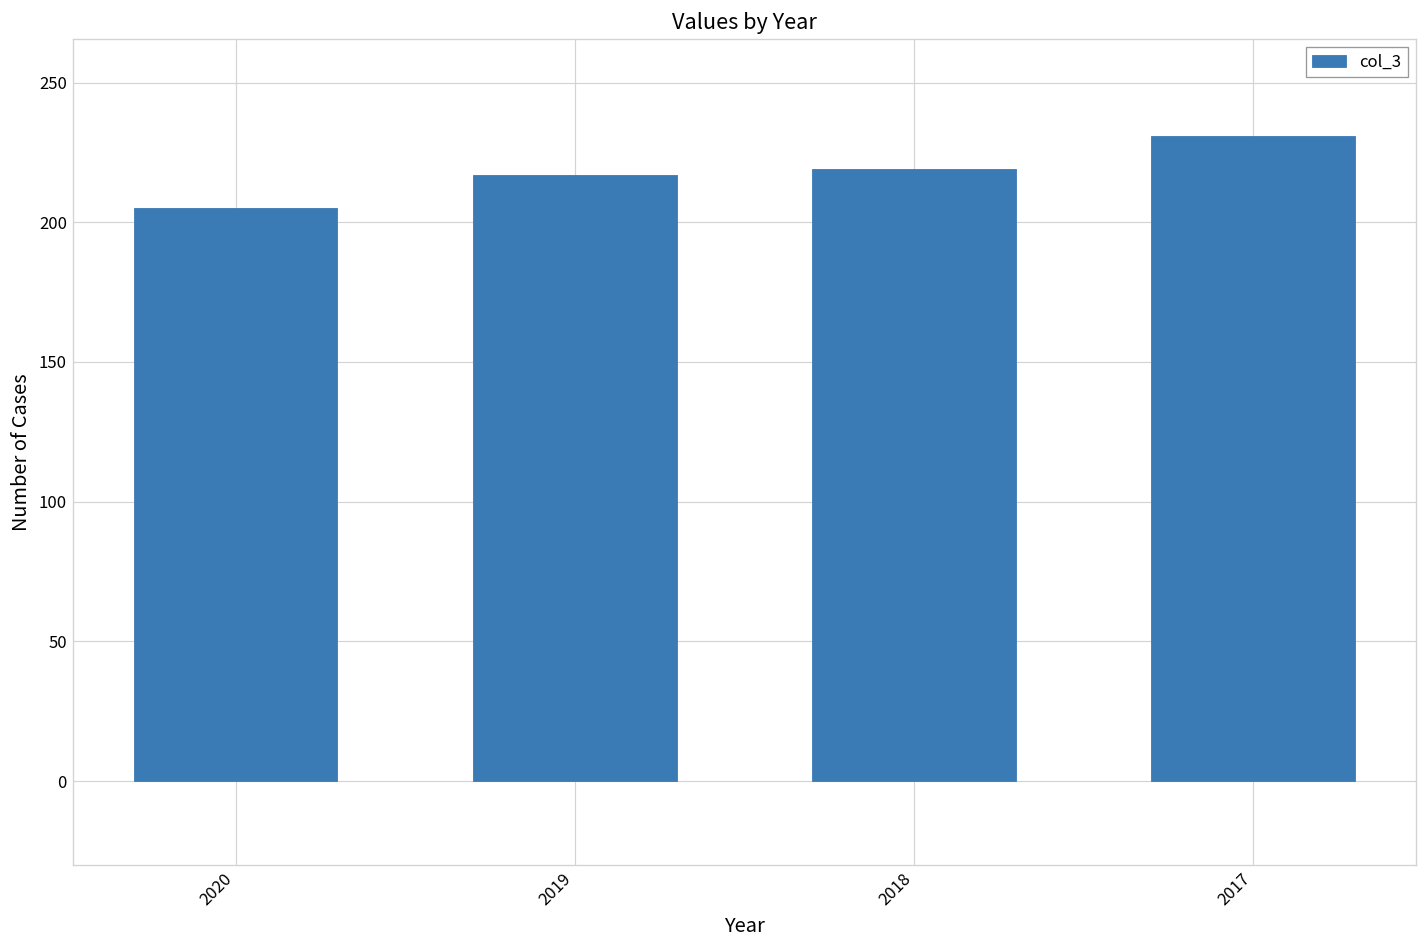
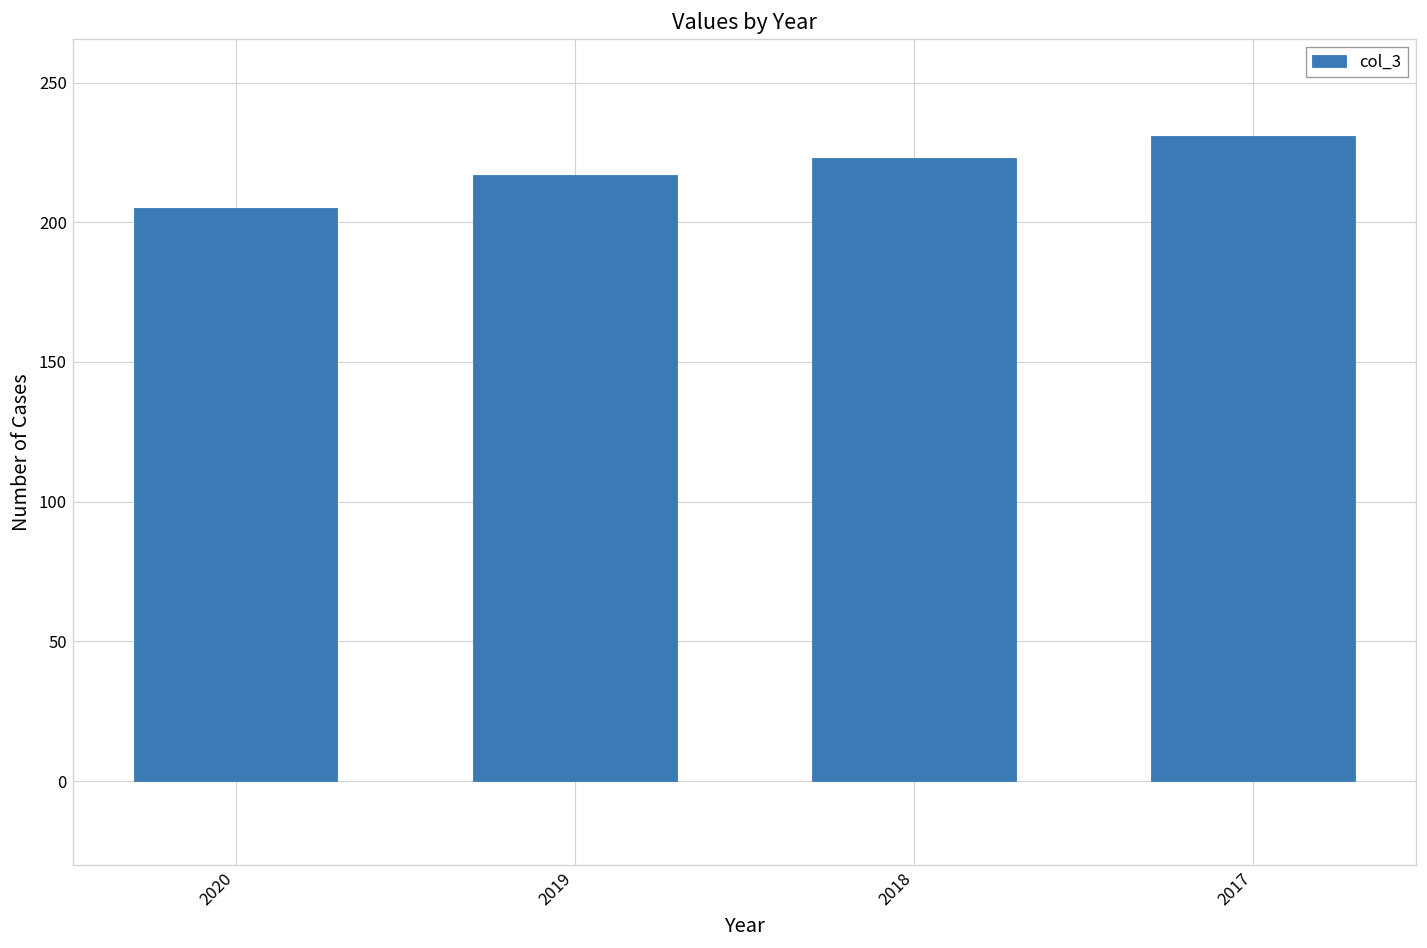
2018: 219 -> 223
